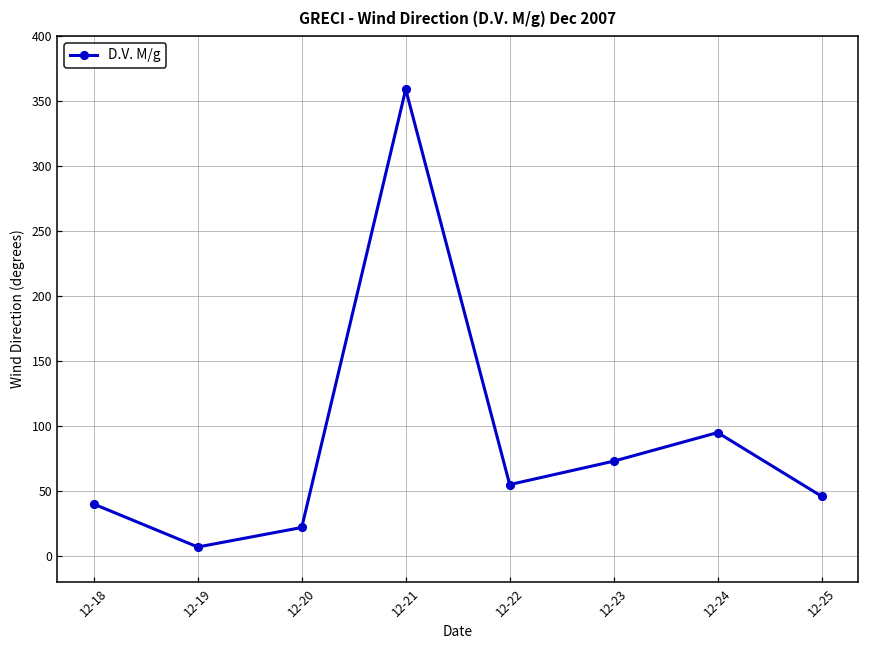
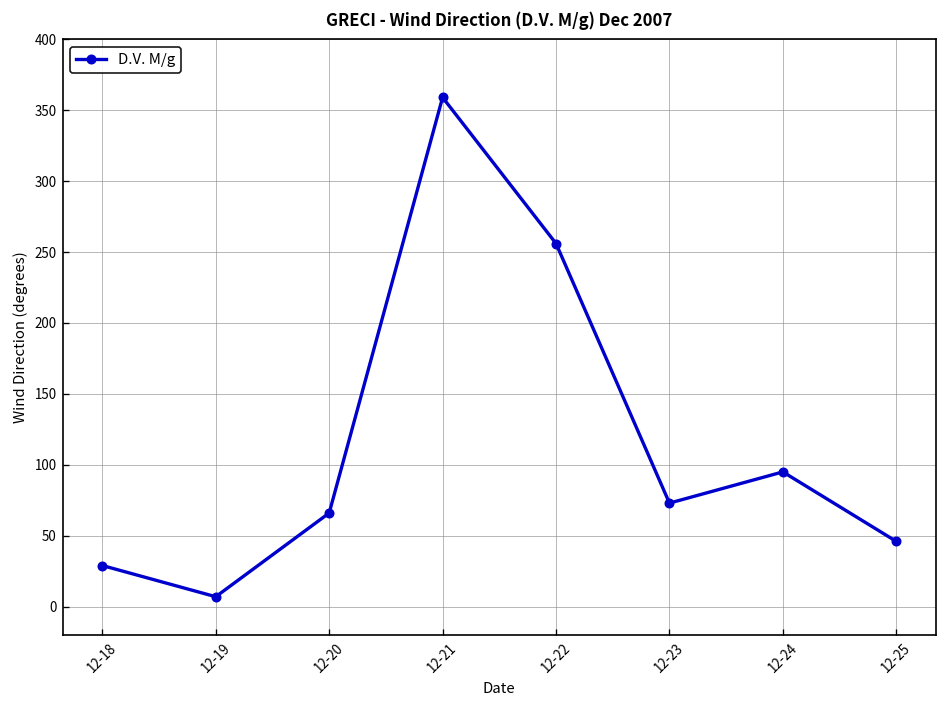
12-18: 40 -> 29
12-20: 22 -> 66
12-22: 55 -> 256
